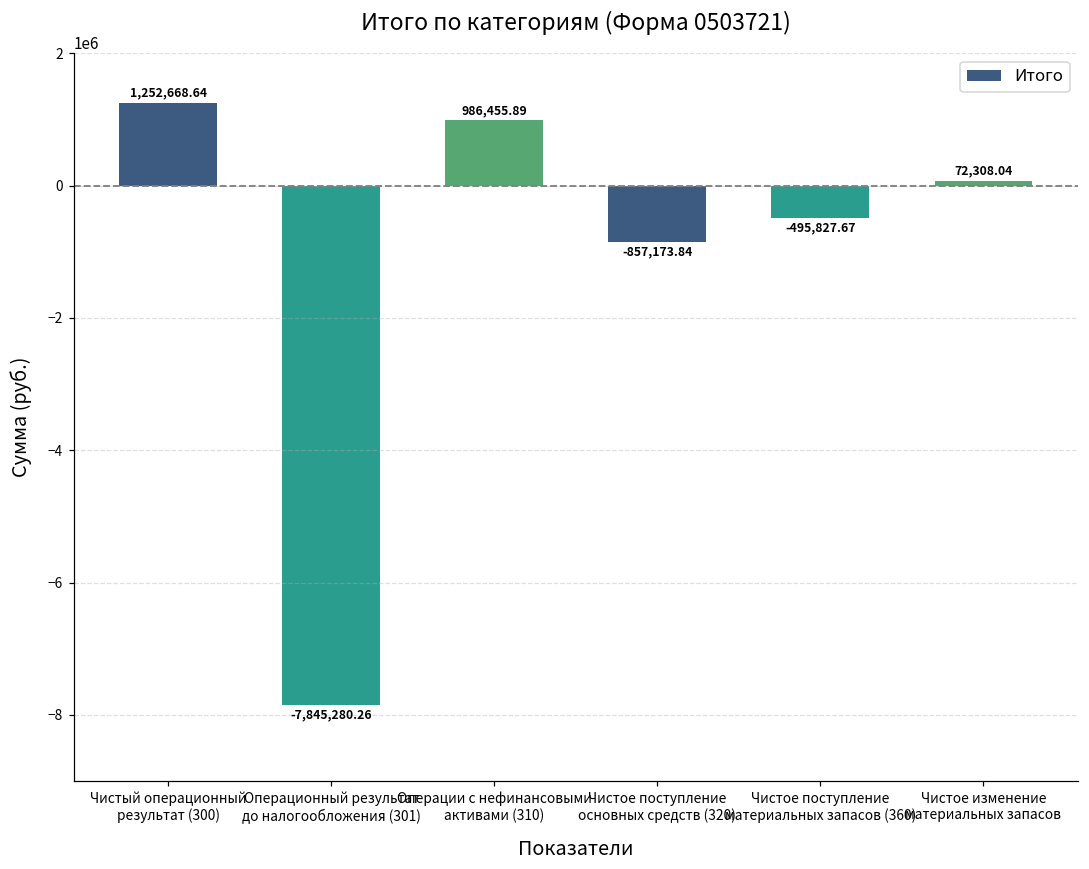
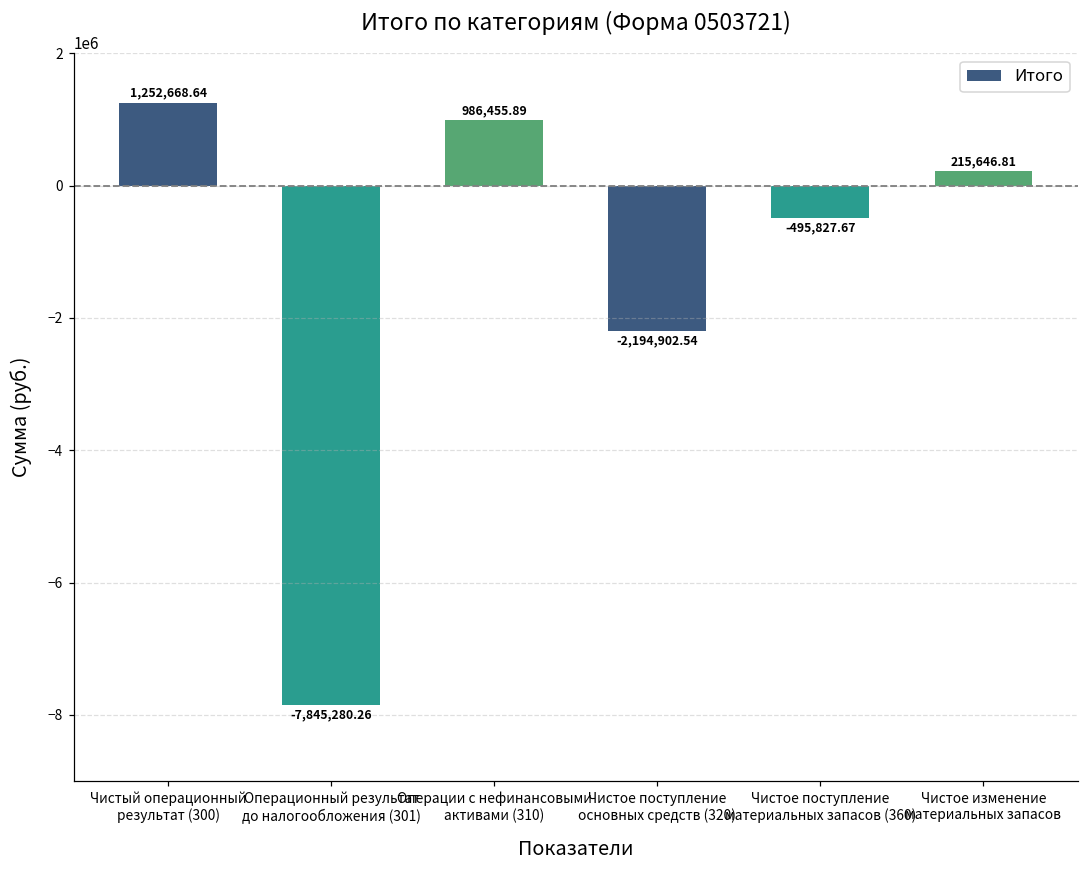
Чистое поступление основных средств (320): -857,173.84 -> -2,194,902.54
Чистое изменение материальных запасов: 72,308.04 -> 215,646.81
